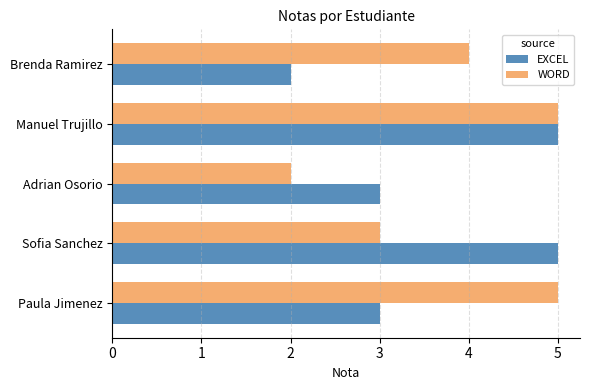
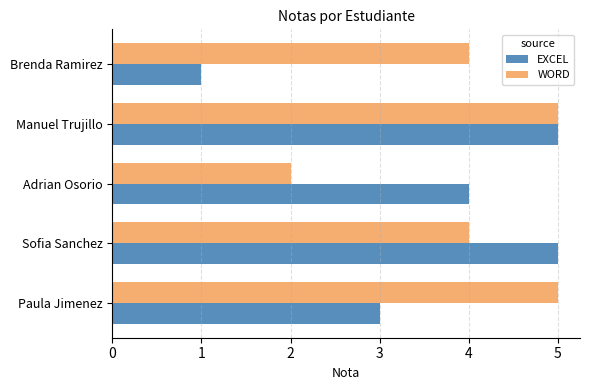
EXCEL, Brenda Ramirez: 2 -> 1
EXCEL, Adrian Osorio: 3 -> 4
WORD, Sofia Sanchez: 3 -> 4
